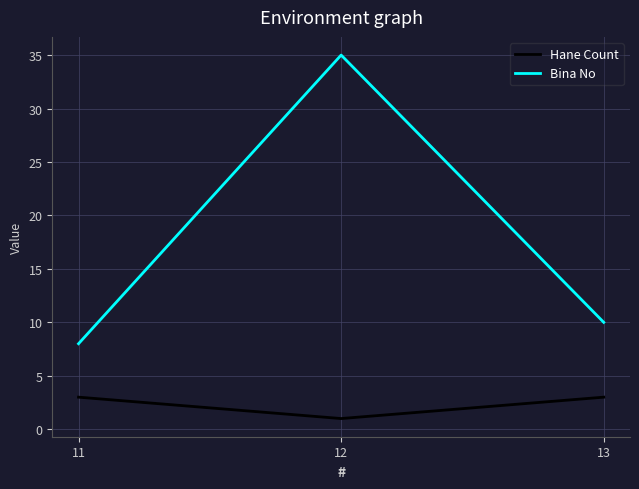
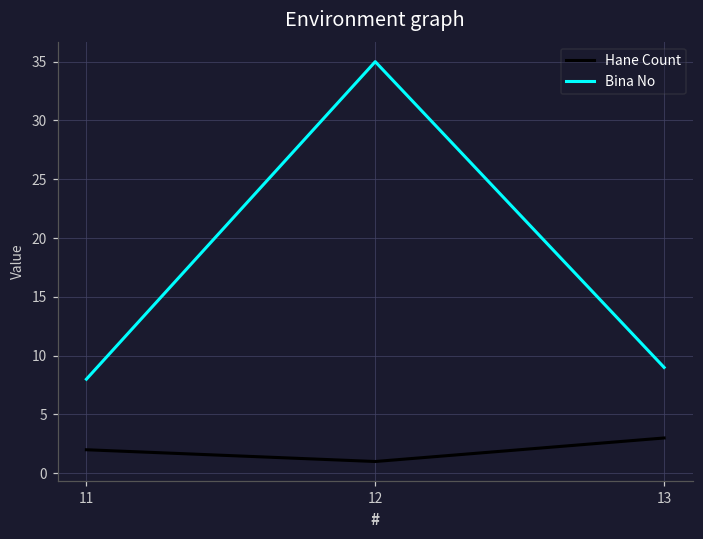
Hane Count, 11: 3 -> 2
Bina No, 13: 10 -> 9
